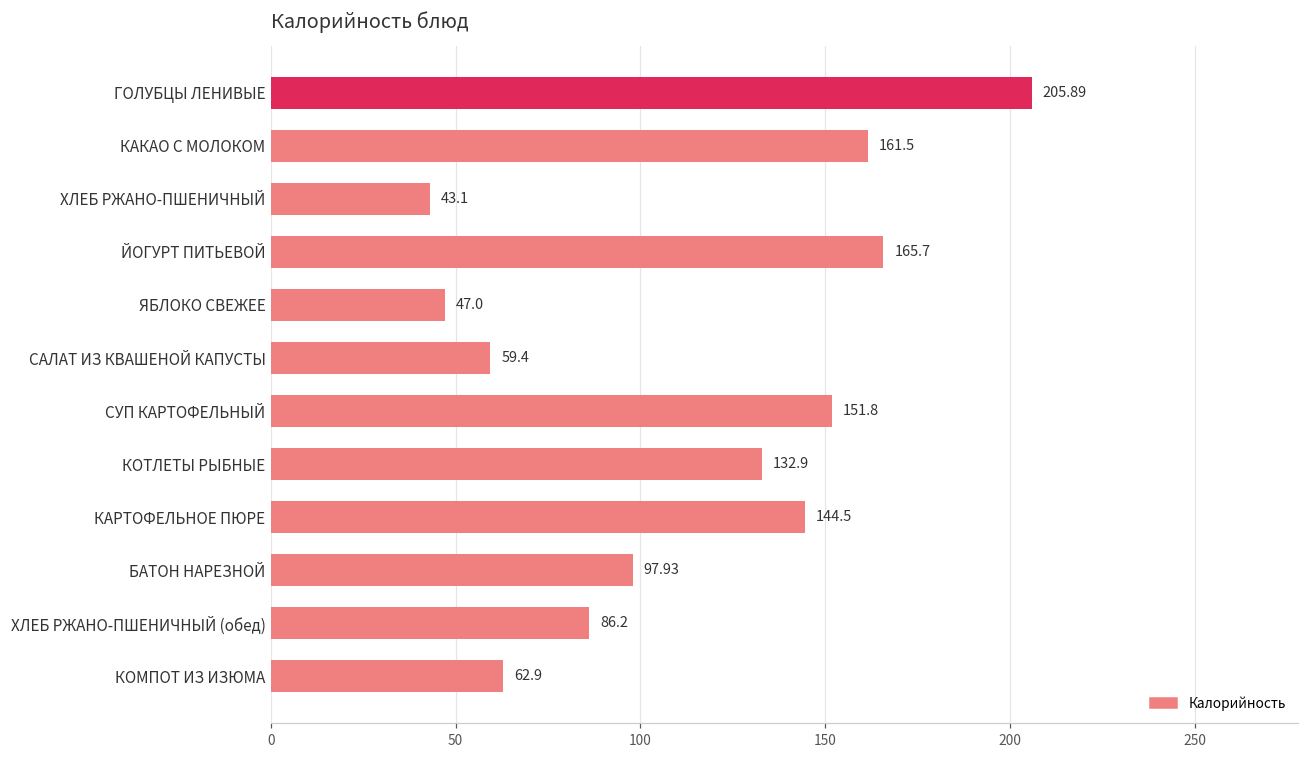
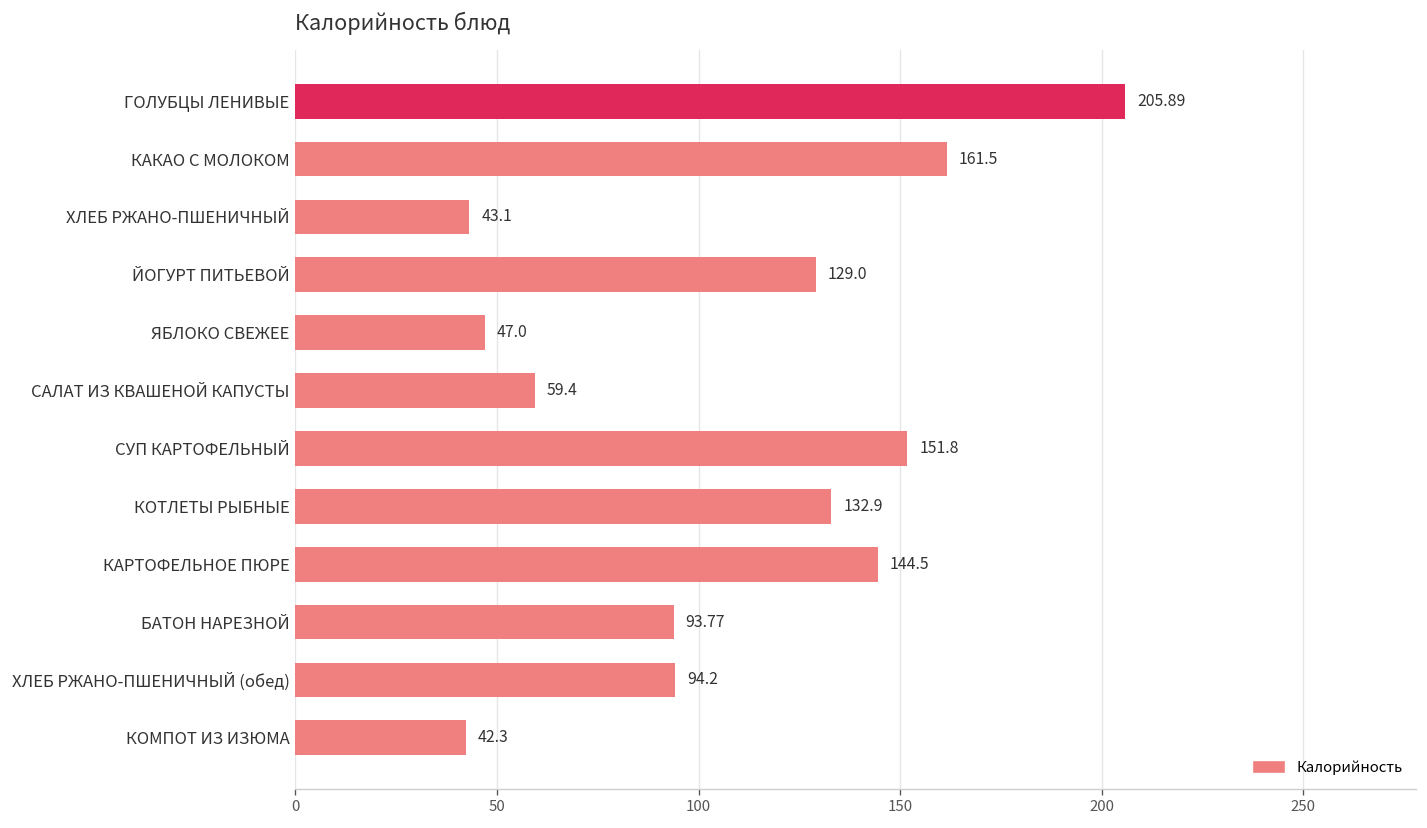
ЙОГУРТ ПИТЬЕВОЙ: 165.7 -> 129.0
БАТОН НАРЕЗНОЙ: 97.93 -> 93.77
ХЛЕБ РЖАНО-ПШЕНИЧНЫЙ (обед): 86.2 -> 94.2
КОМПОТ ИЗ ИЗЮМА: 62.9 -> 42.3
